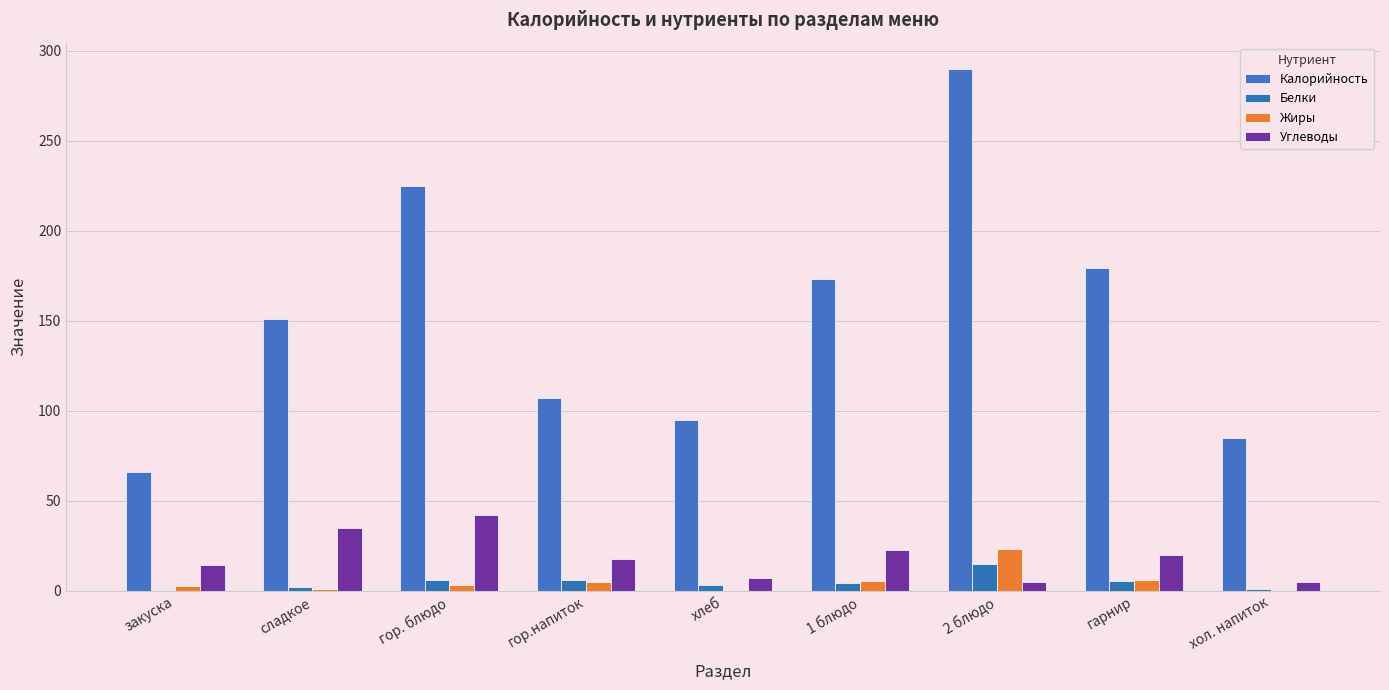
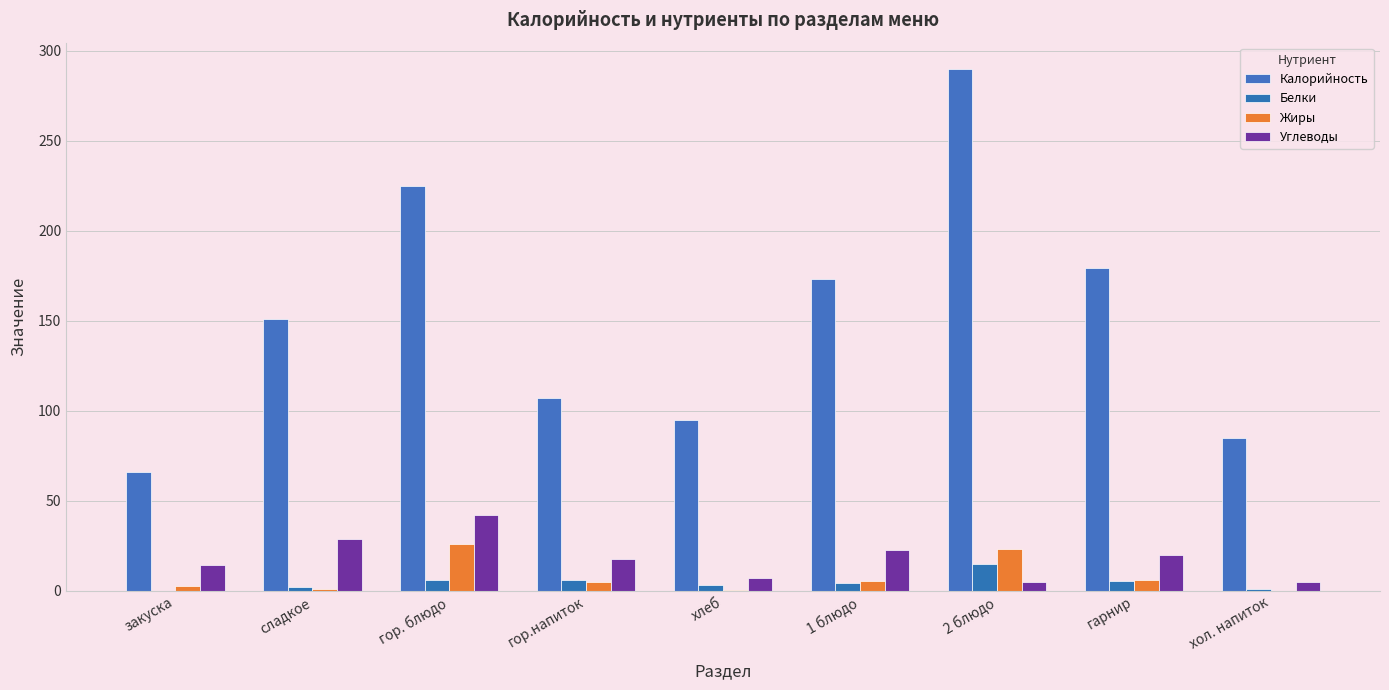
Углеводы, сладкое: 35 -> 29
Жиры, гор. блюдо: 3 -> 26
